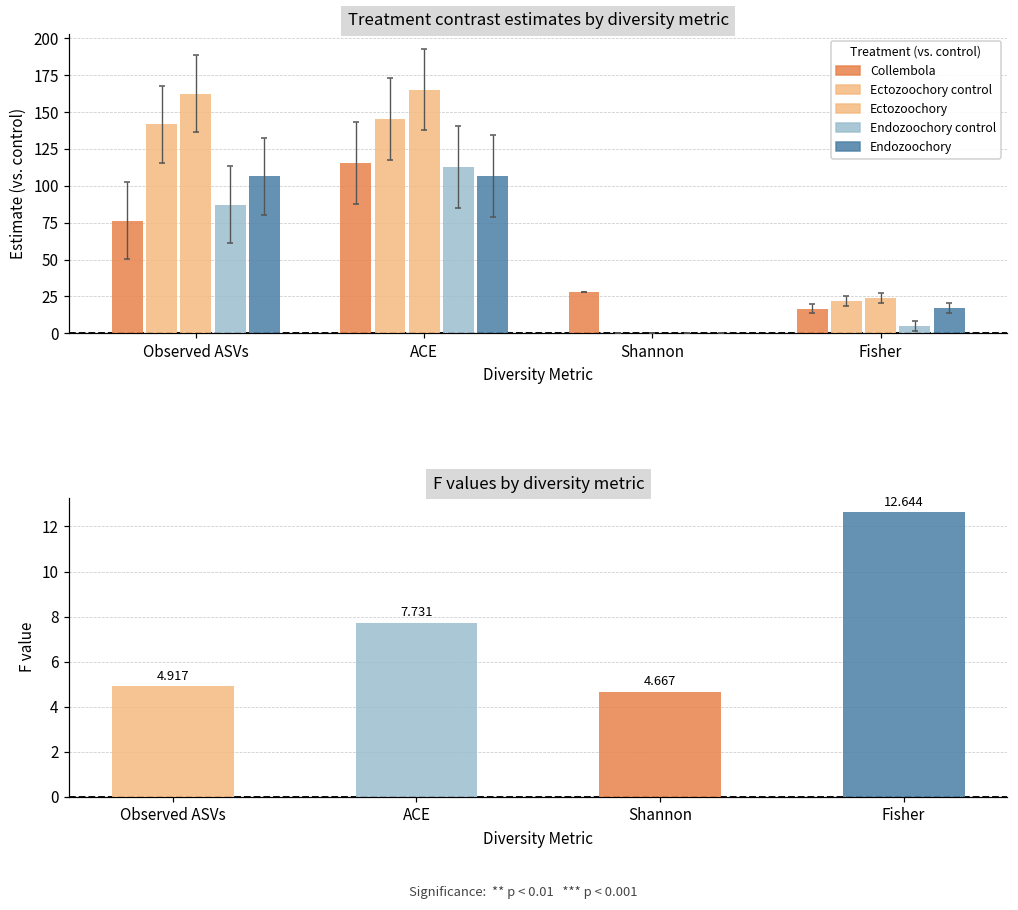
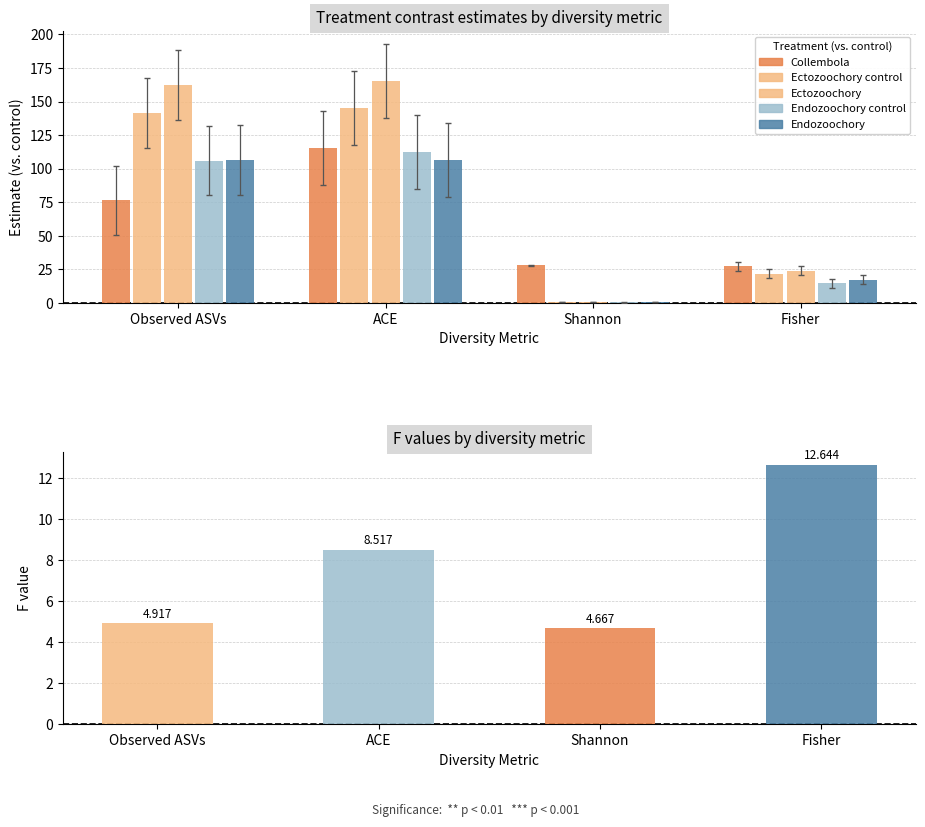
Treatment contrast estimates by diversity metric, Endozoochory control, Observed ASVs: 87 -> 106
Treatment contrast estimates by diversity metric, Collembola, Fisher: 17 -> 27
Treatment contrast estimates by diversity metric, Endozoochory control, Fisher: 5 -> 15
F values by diversity metric, ACE: 7.731 -> 8.517
